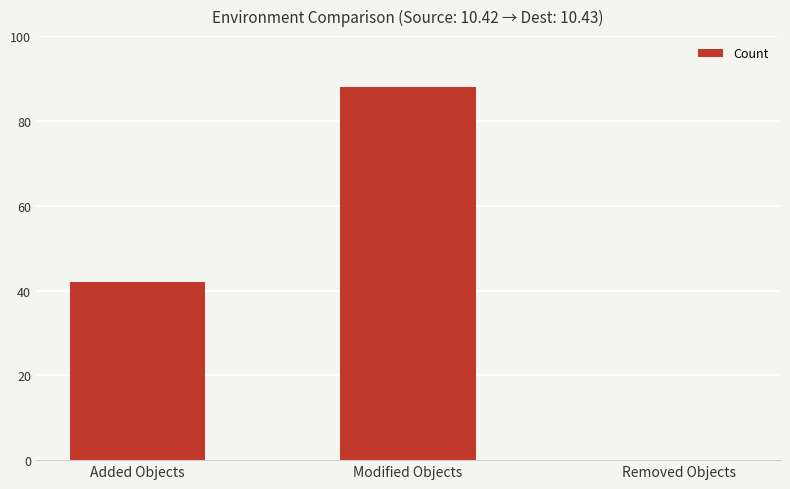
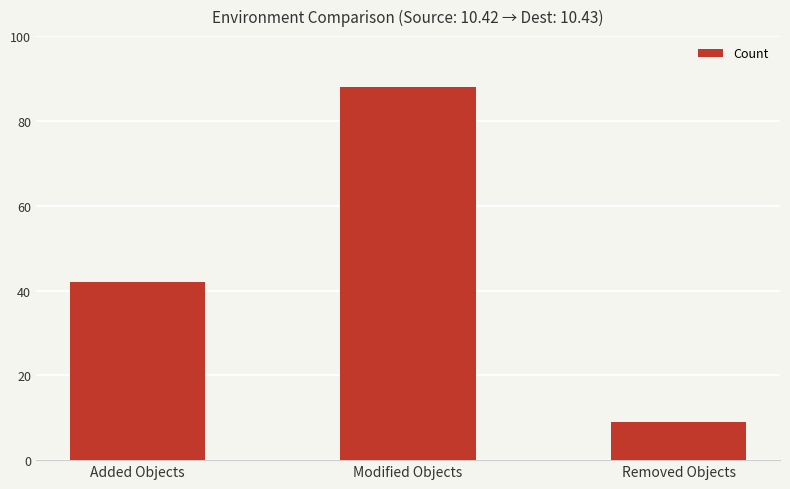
Removed Objects: 0 -> 9
